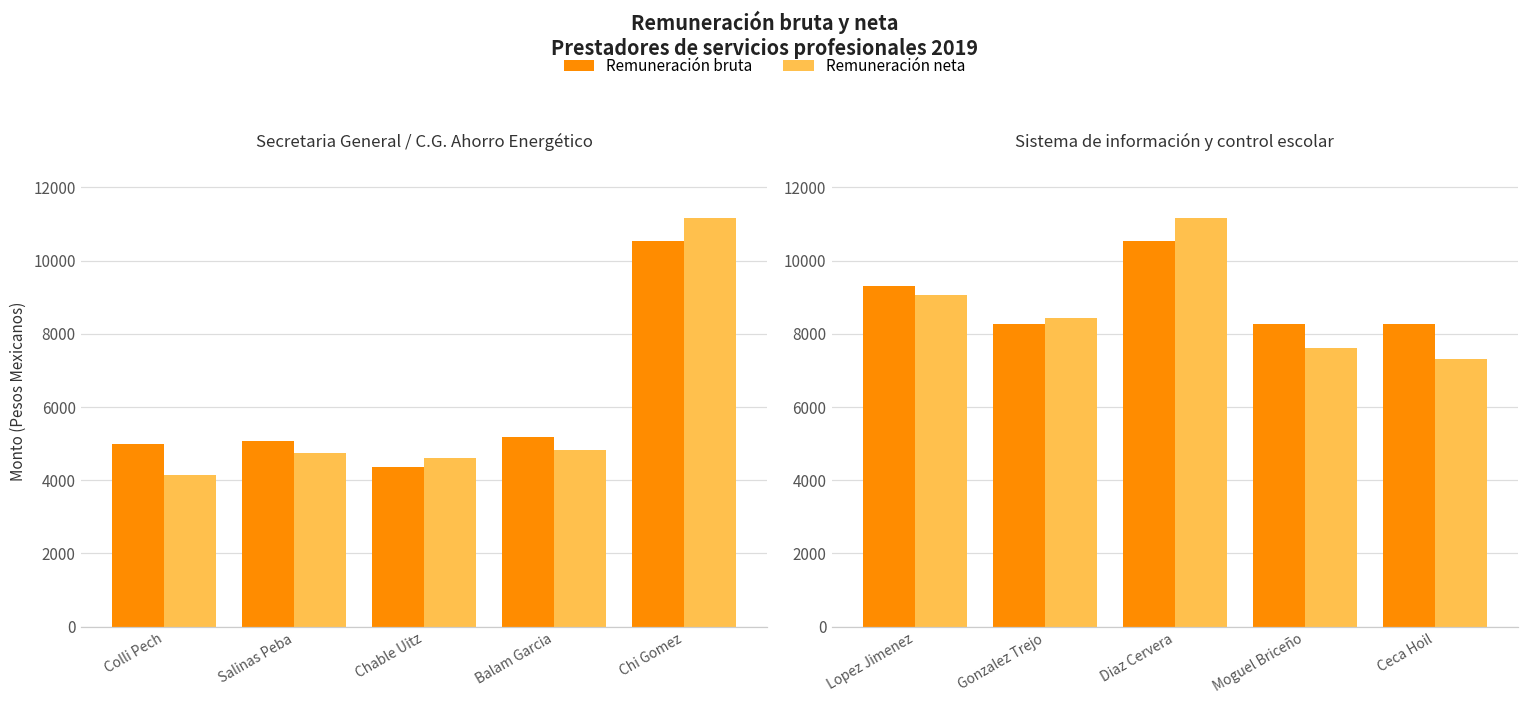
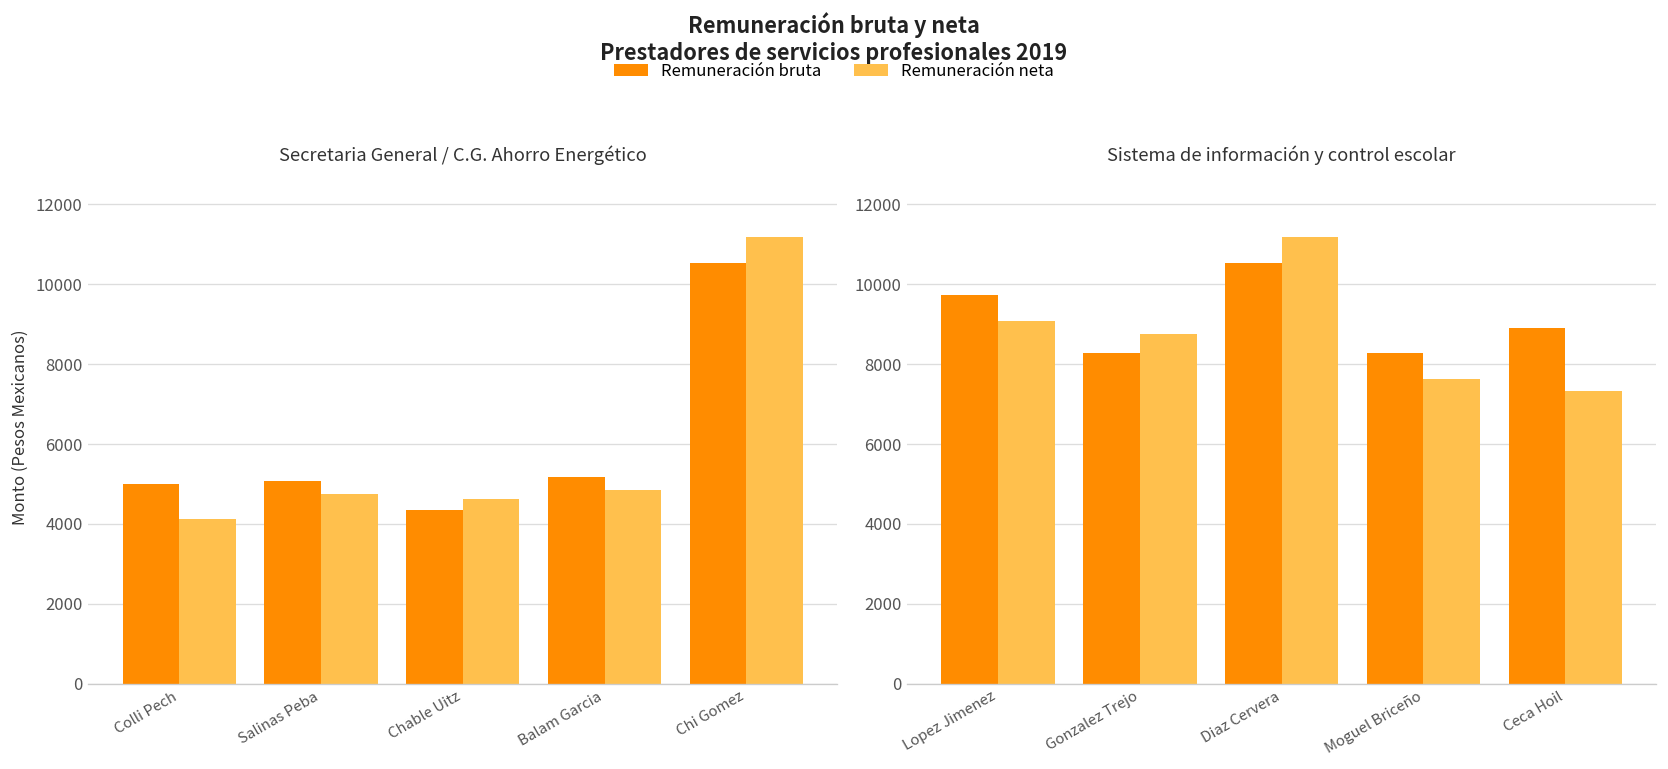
Sistema de información y control escolar, Remuneración bruta, Lopez Jimenez: 9300 -> 9700
Sistema de información y control escolar, Remuneración neta, Gonzalez Trejo: 8400 -> 8800
Sistema de información y control escolar, Remuneración bruta, Ceca Hoil: 8300 -> 8900
